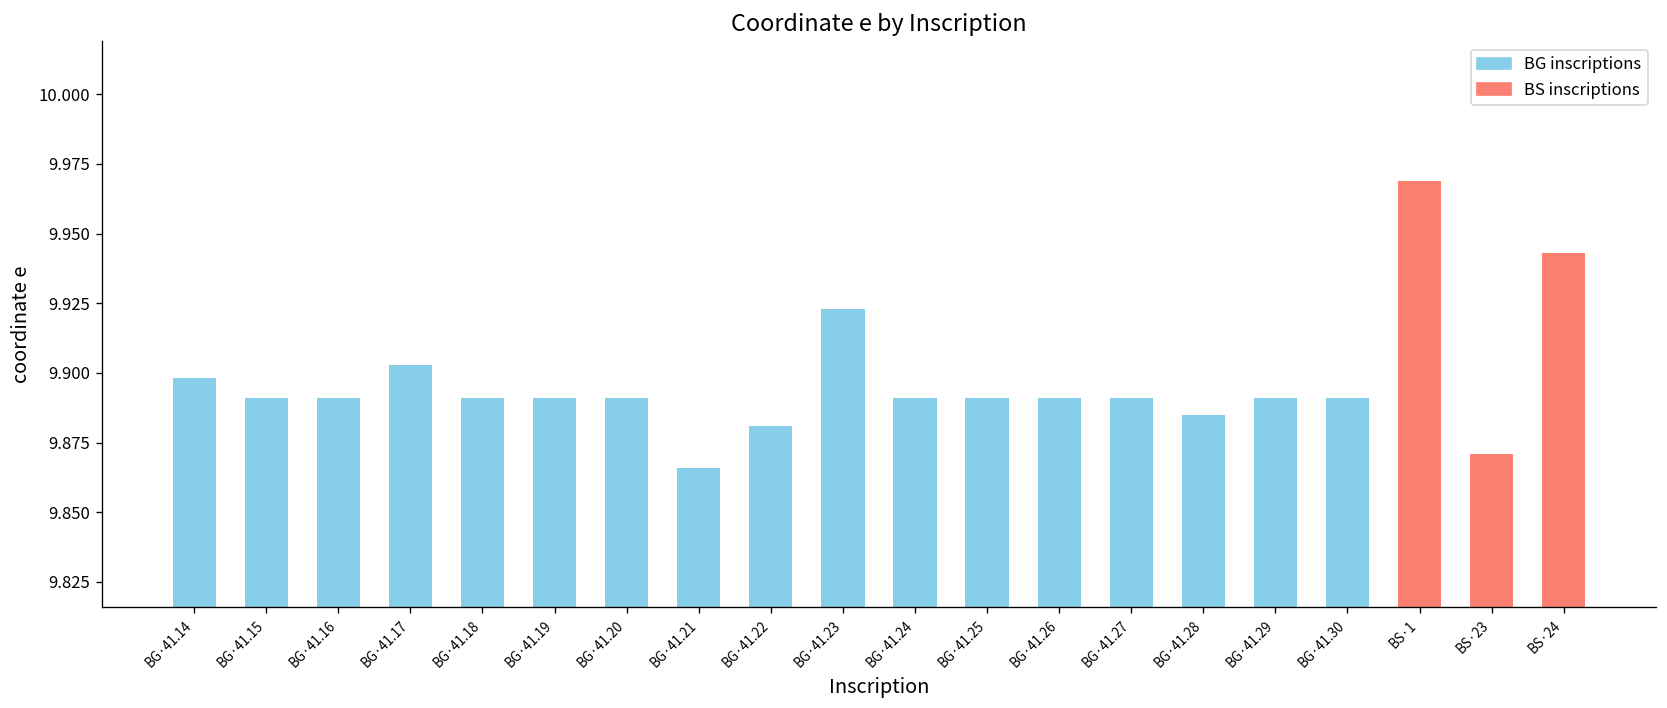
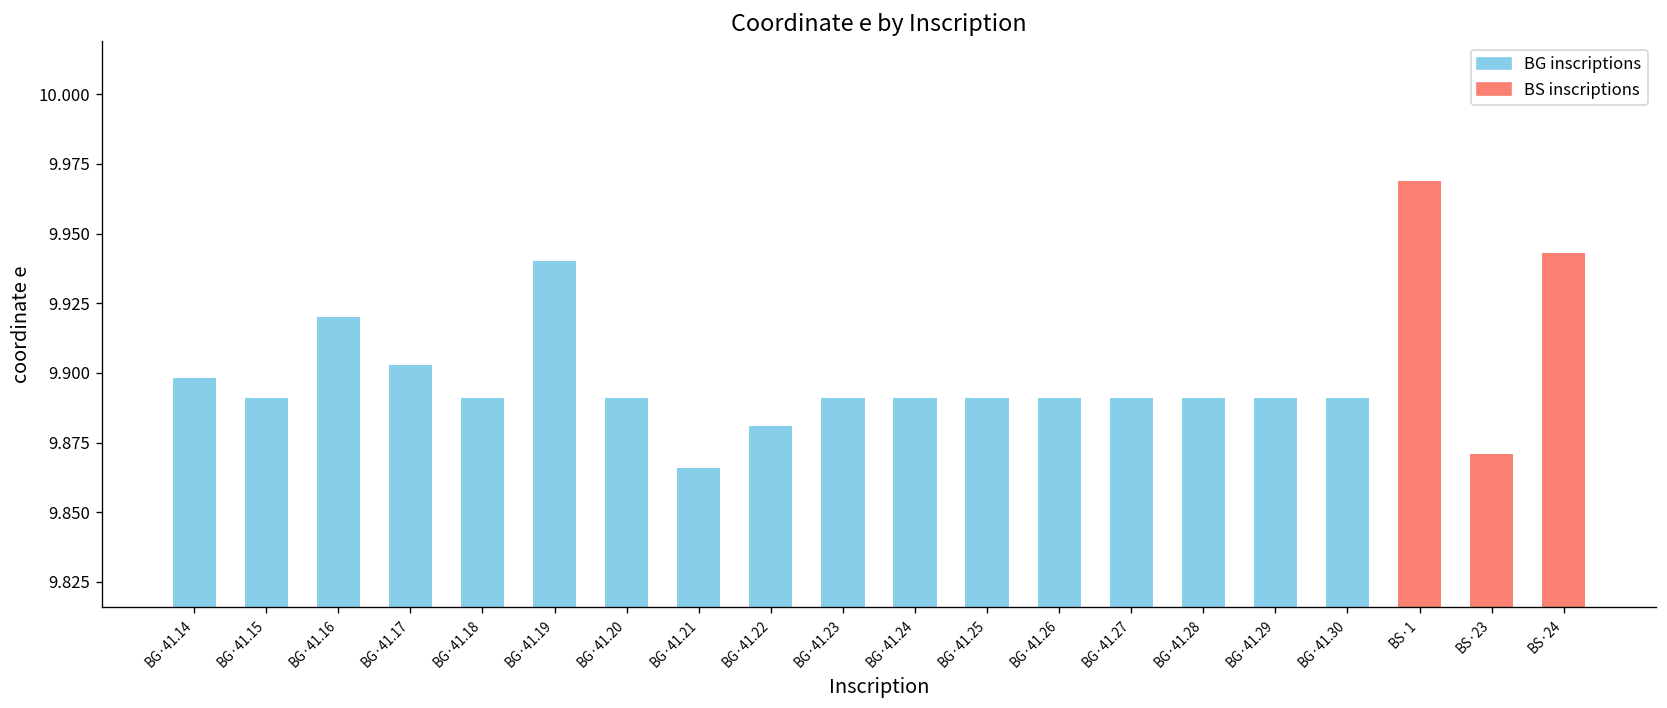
BG·41.16: 9.891 -> 9.920
BG·41.19: 9.891 -> 9.940
BG·41.23: 9.923 -> 9.891
BG·41.28: 9.885 -> 9.891
